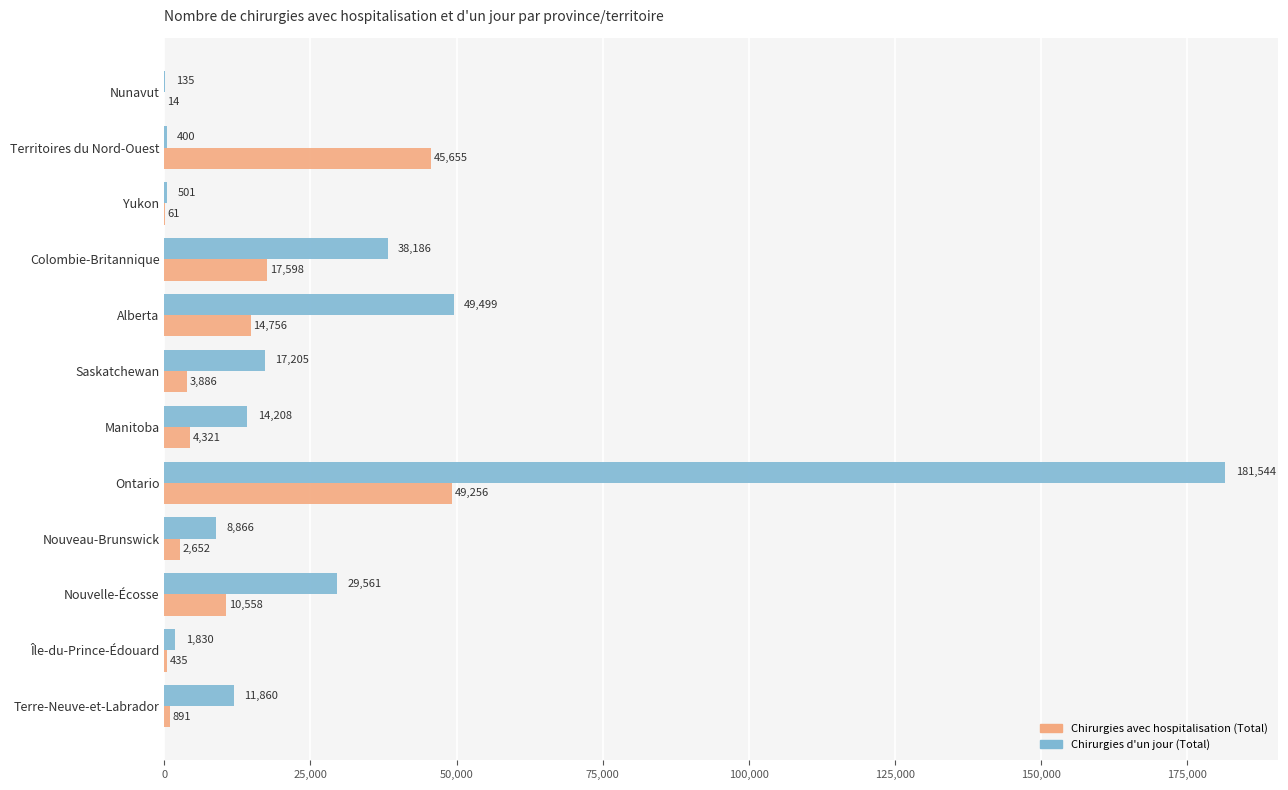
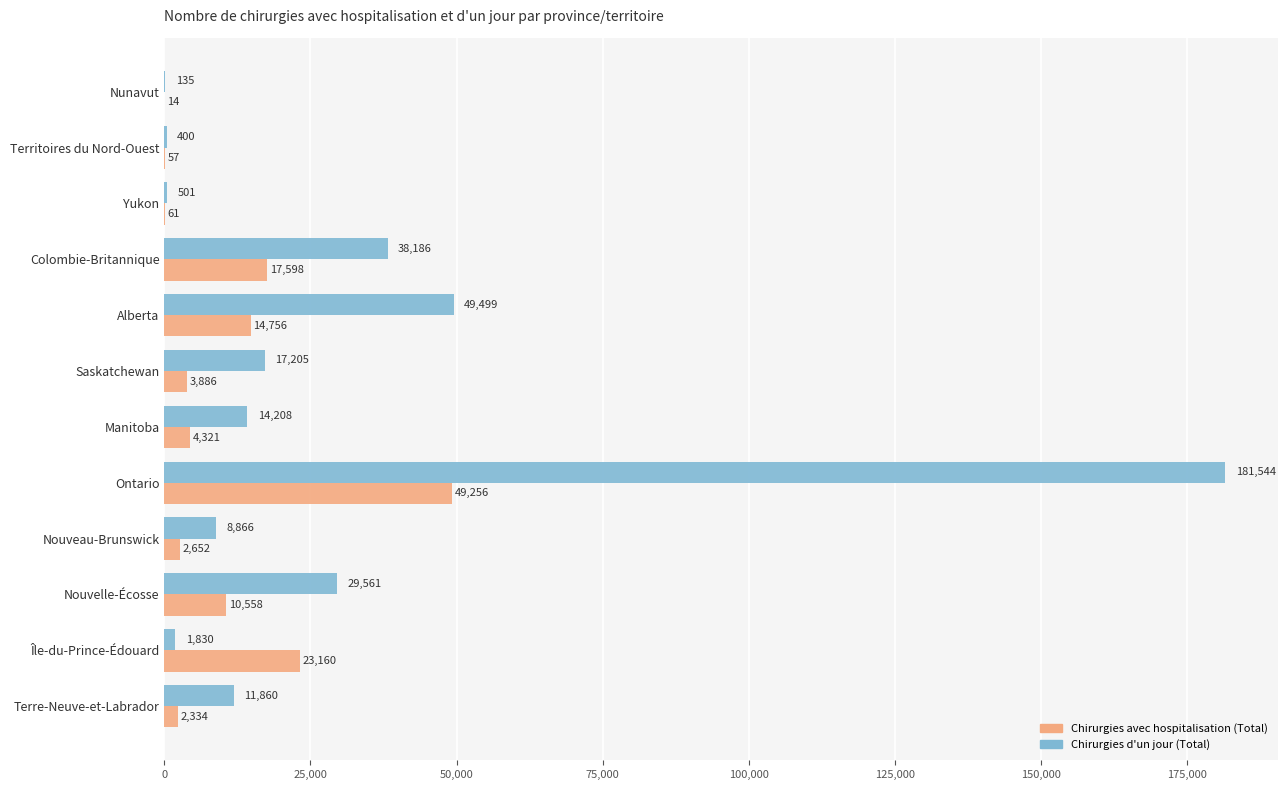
Chirurgies avec hospitalisation (Total), Territoires du Nord-Ouest: 45,655 -> 57
Chirurgies avec hospitalisation (Total), Île-du-Prince-Édouard: 435 -> 23,160
Chirurgies avec hospitalisation (Total), Terre-Neuve-et-Labrador: 891 -> 2,334
